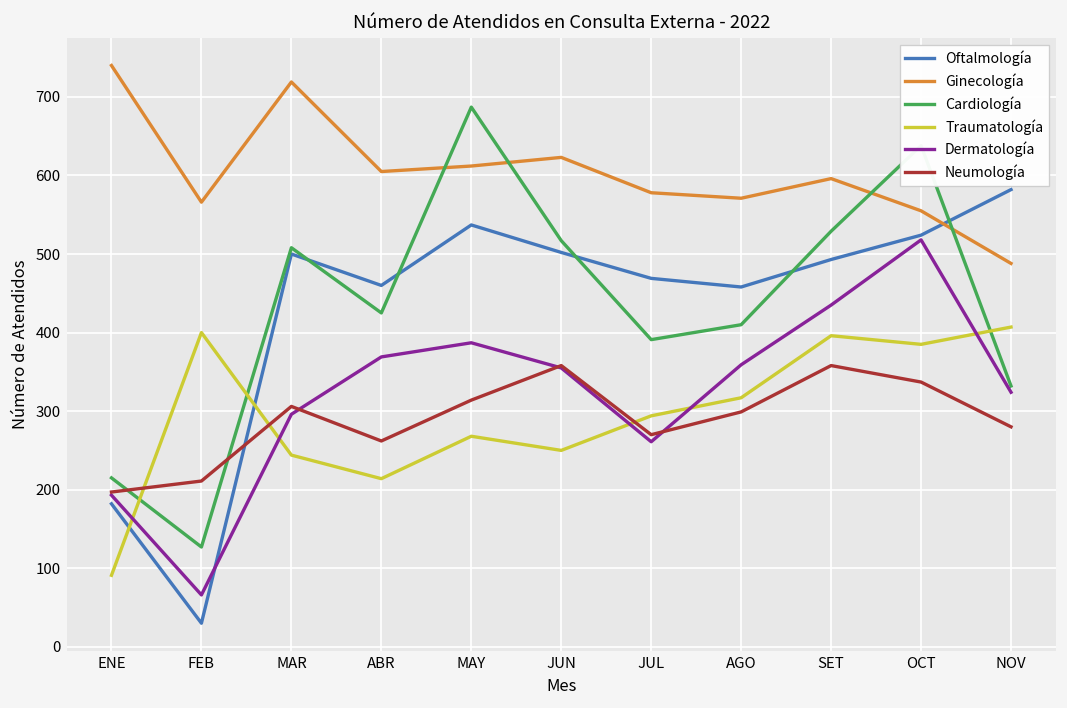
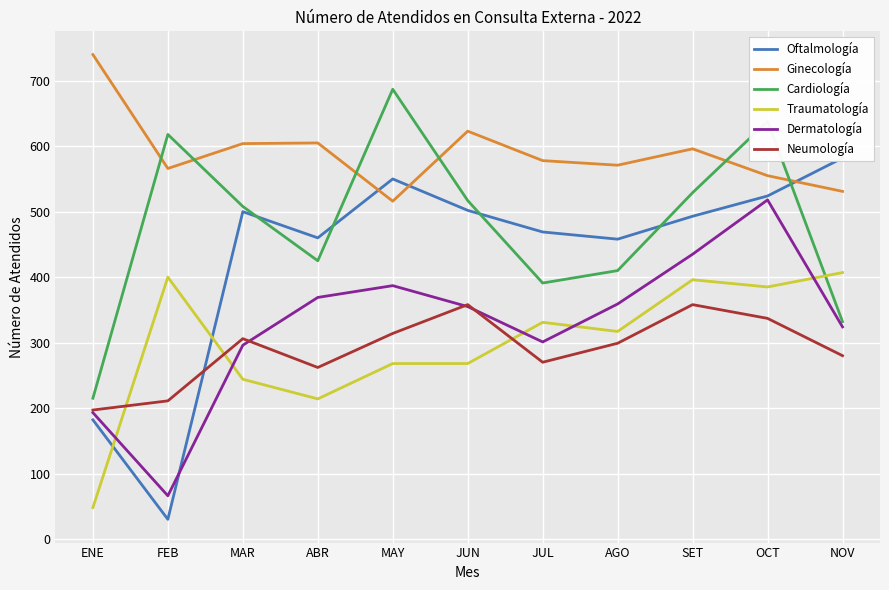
Traumatología, ENE: 90 -> 50
Cardiología, FEB: 130 -> 620
Ginecología, MAR: 720 -> 600
Oftalmología, MAY: 540 -> 550
Ginecología, MAY: 610 -> 520
Traumatología, JUN: 250 -> 270
Traumatología, JUL: 290 -> 330
Dermatología, JUL: 260 -> 300
Ginecología, NOV: 490 -> 530
